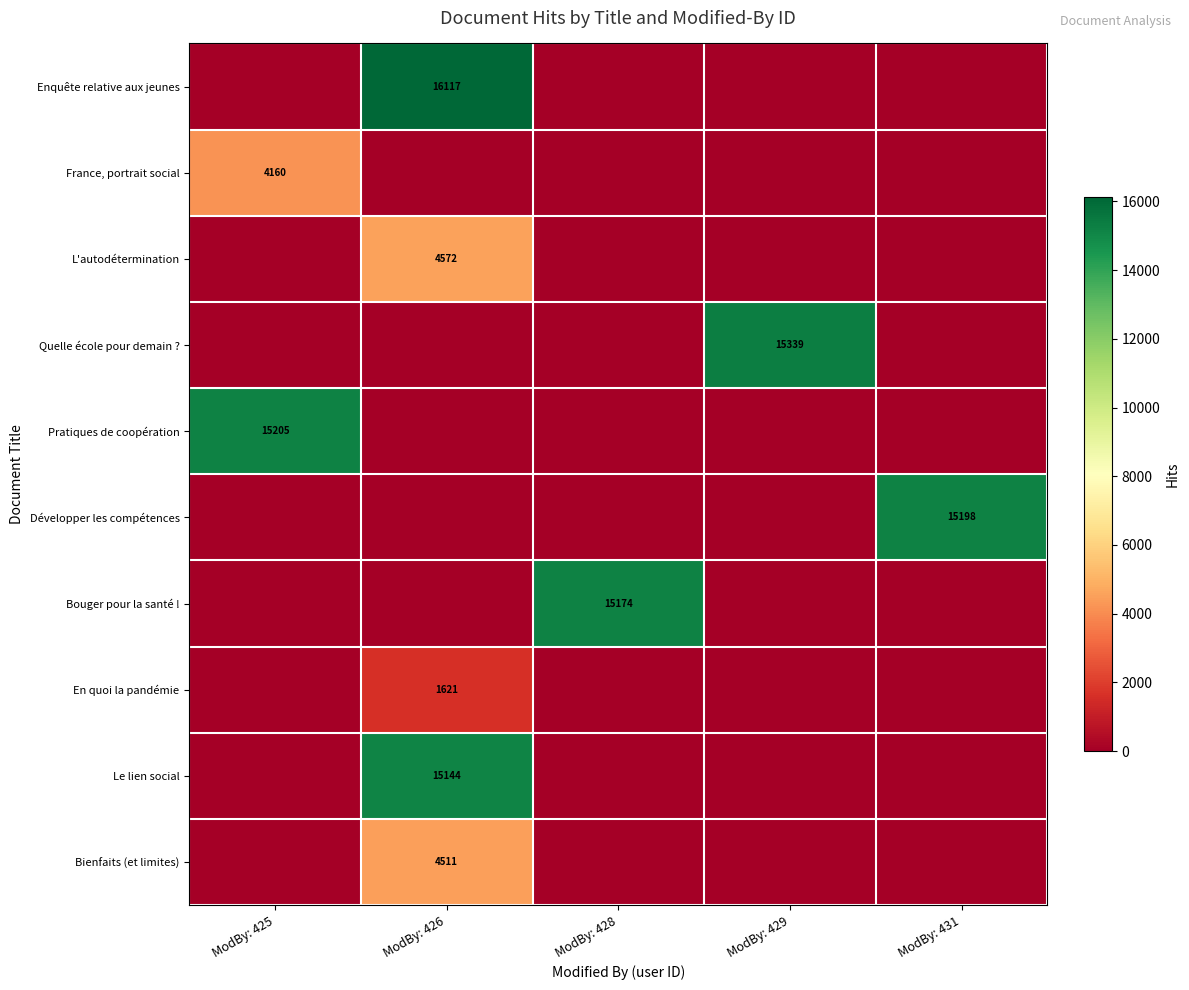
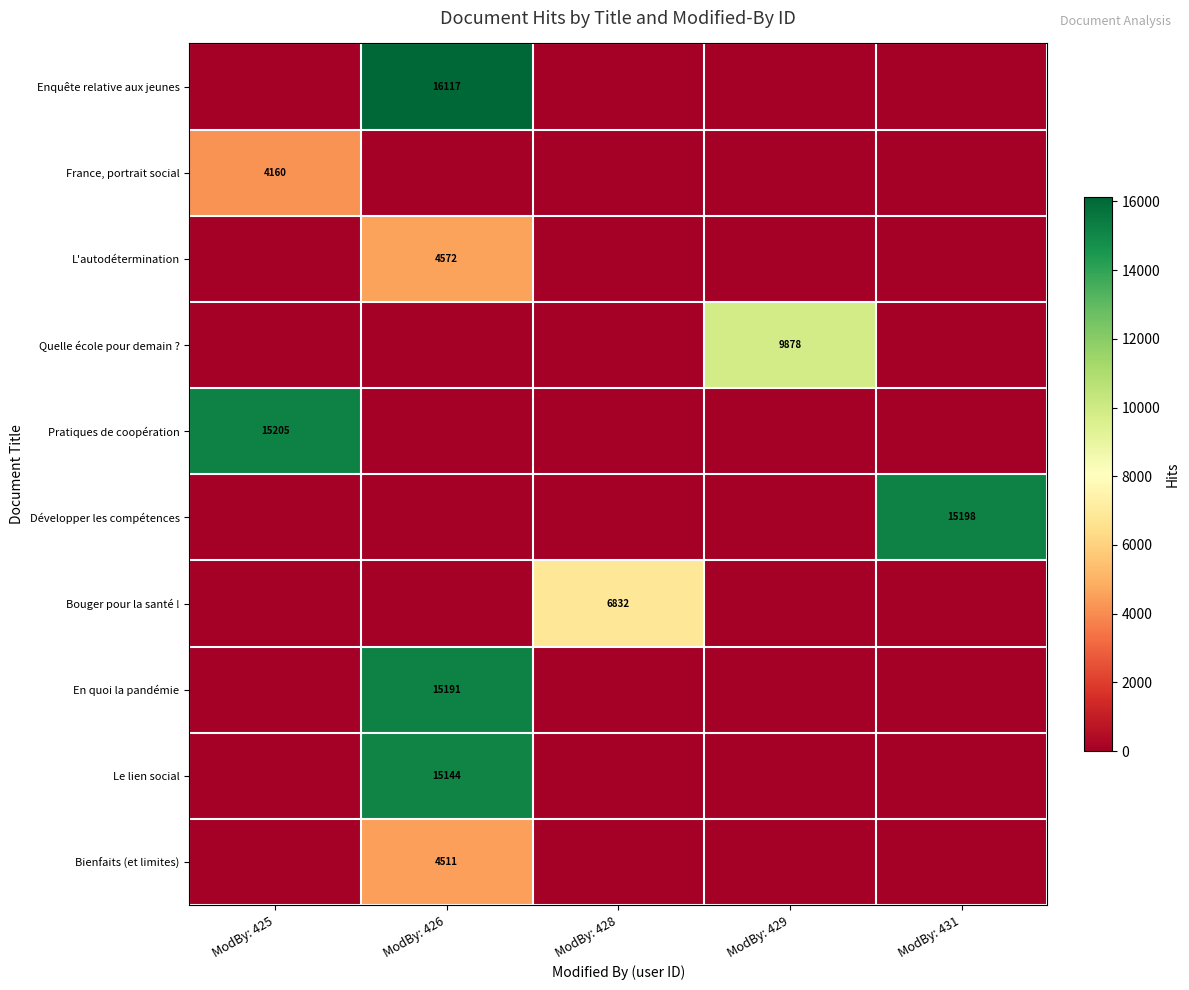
Quelle école pour demain ?, ModBy: 429: 15339 -> 9878
Bouger pour la santé !, ModBy: 428: 15174 -> 6832
En quoi la pandémie, ModBy: 426: 1621 -> 15191
